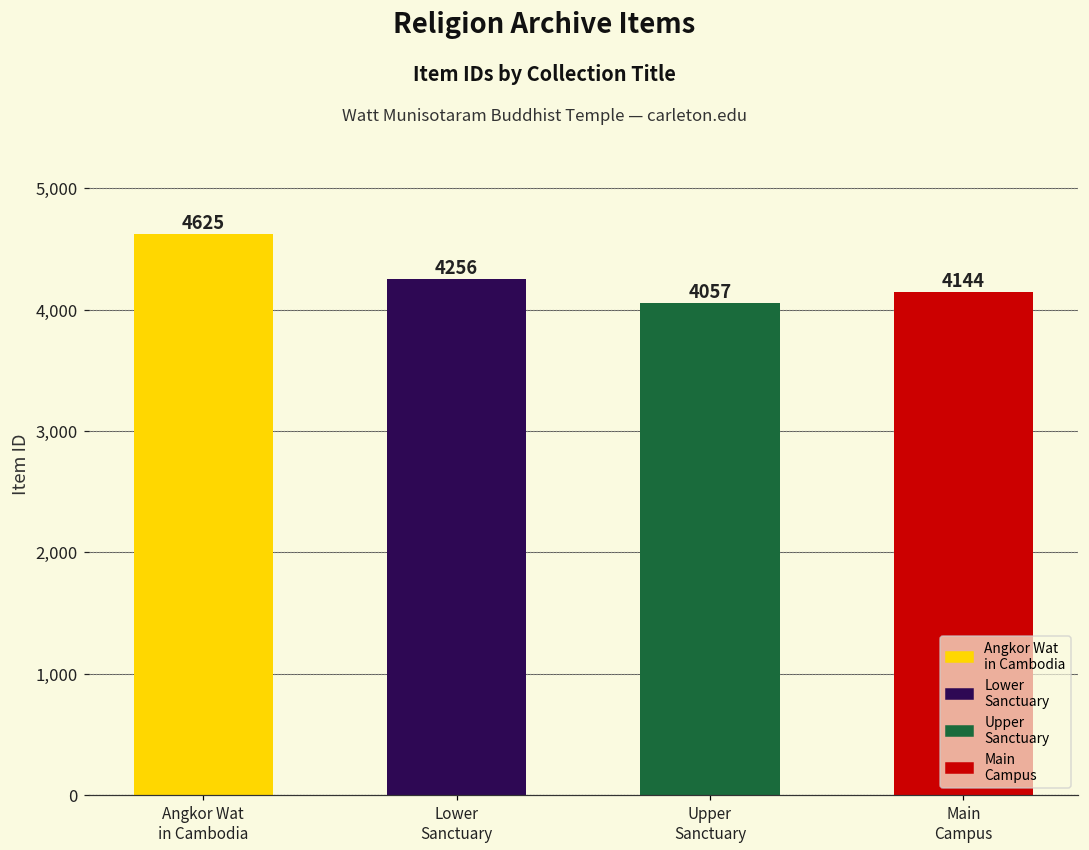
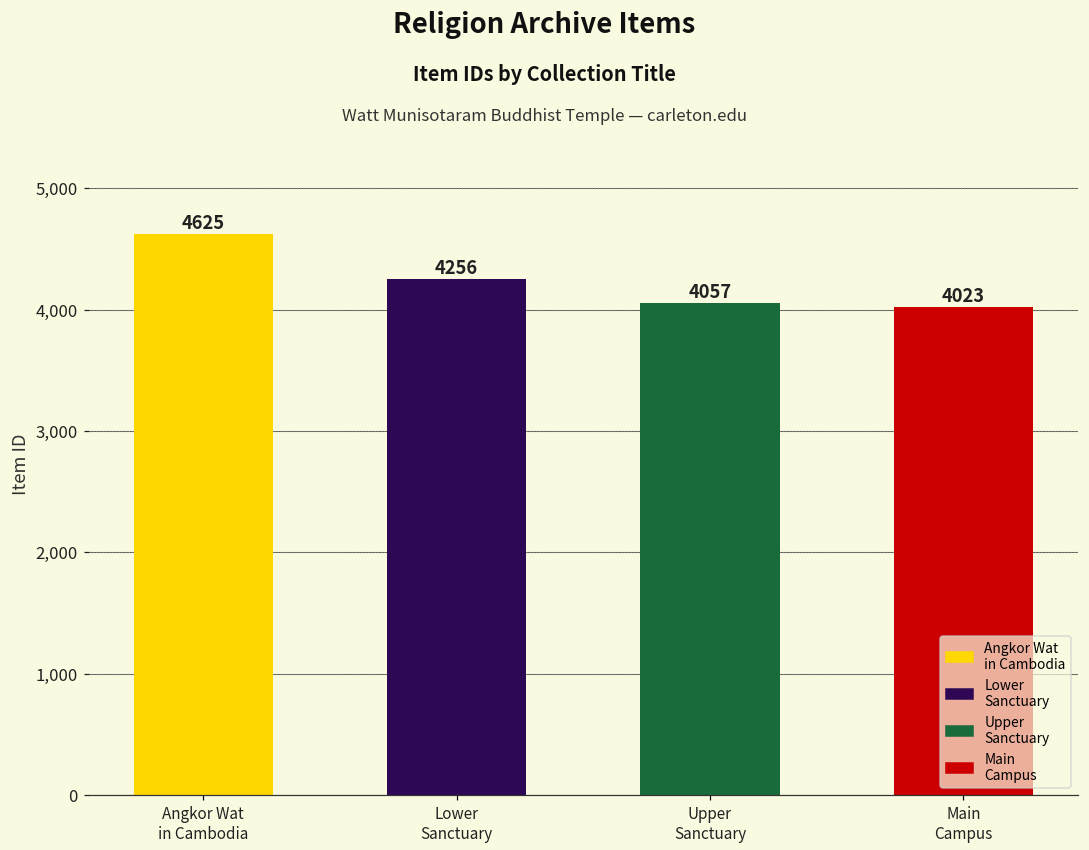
Main Campus: 4144 -> 4023
